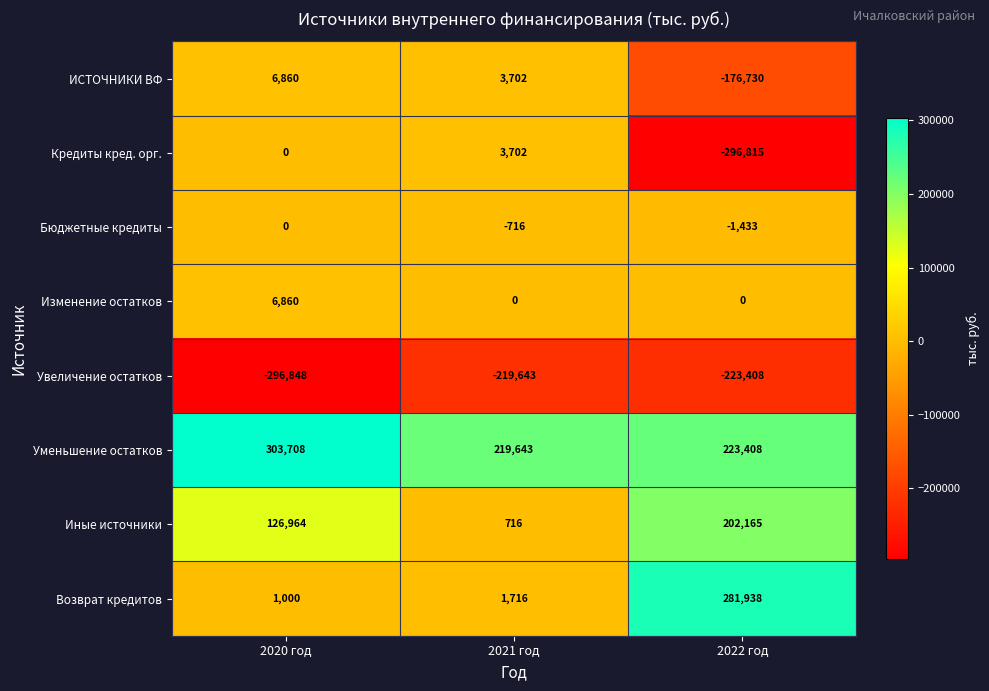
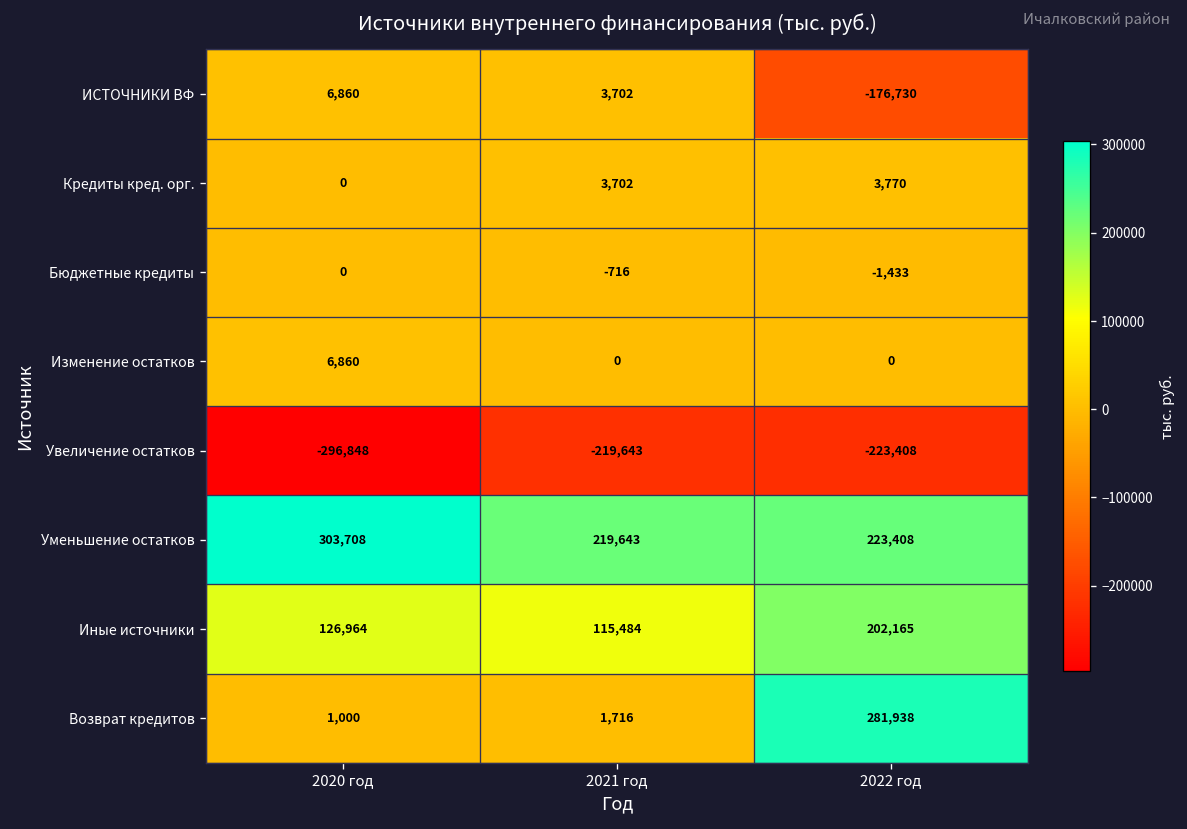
Кредиты кред. орг., 2022 год: -296,815 -> 3,770
Иные источники, 2021 год: 716 -> 115,484
